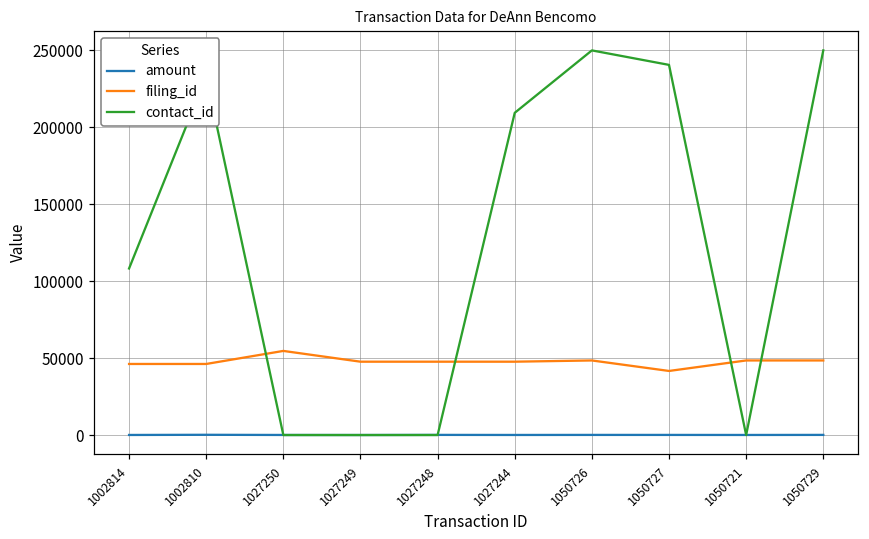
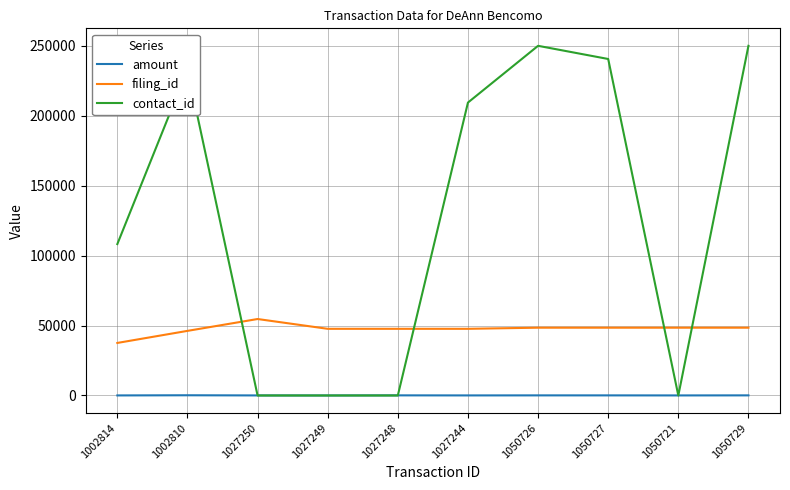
filing_id, 1002814: 46000 -> 38000
filing_id, 1050727: 42000 -> 48000
